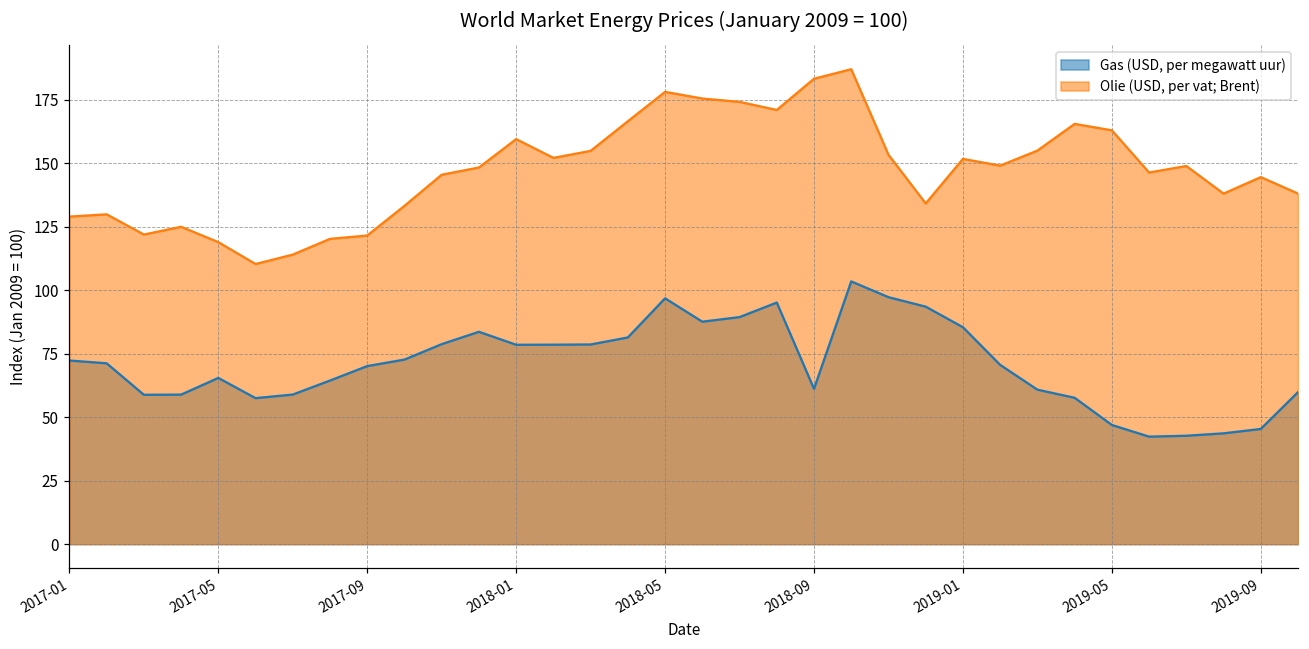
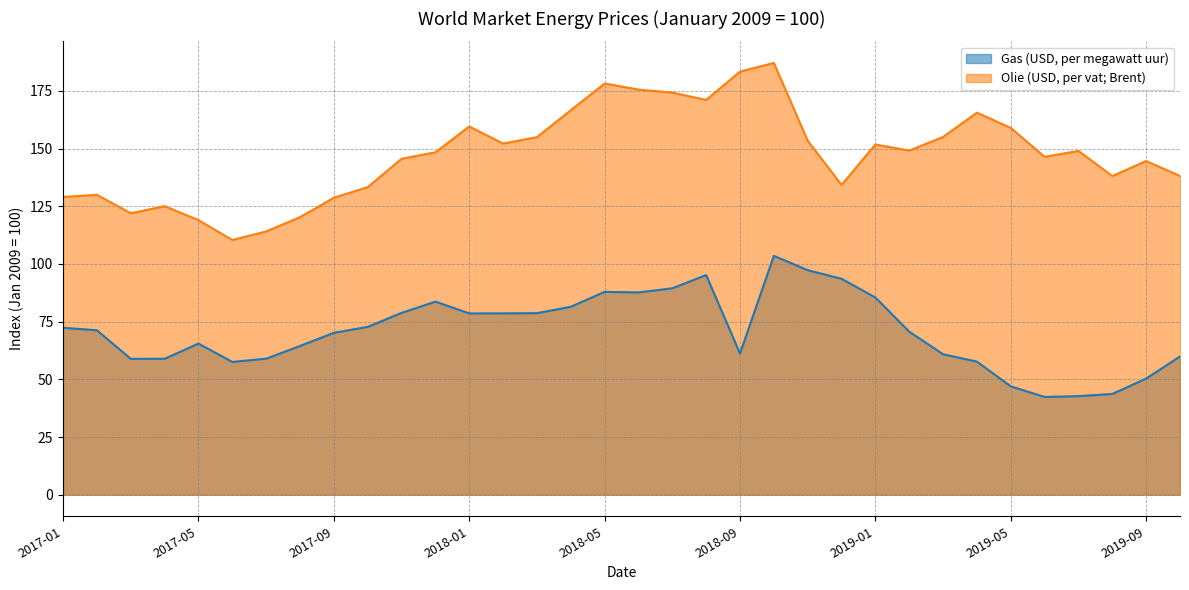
Olie (USD, per vat; Brent), 2017-09: 122 -> 129
Gas (USD, per megawatt uur), 2018-05: 97 -> 88
Olie (USD, per vat; Brent), 2019-05: 163 -> 159
Gas (USD, per megawatt uur), 2019-09: 45 -> 50
